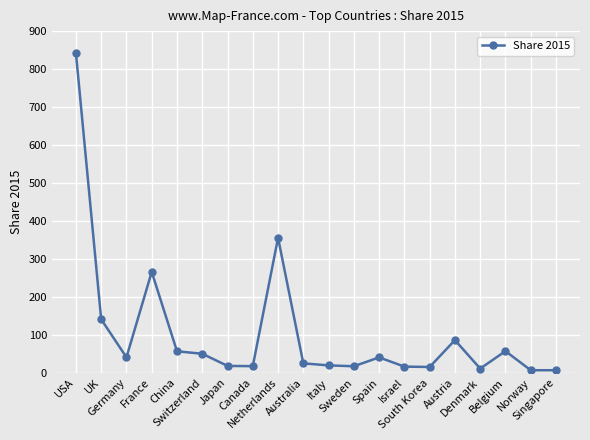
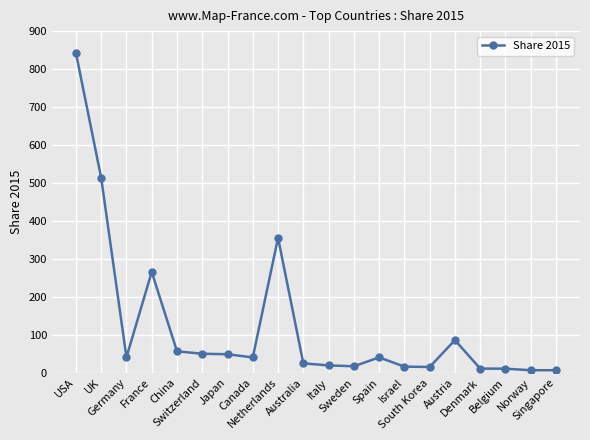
UK: 140 -> 510
Japan: 20 -> 50
Canada: 20 -> 40
Belgium: 60 -> 10
